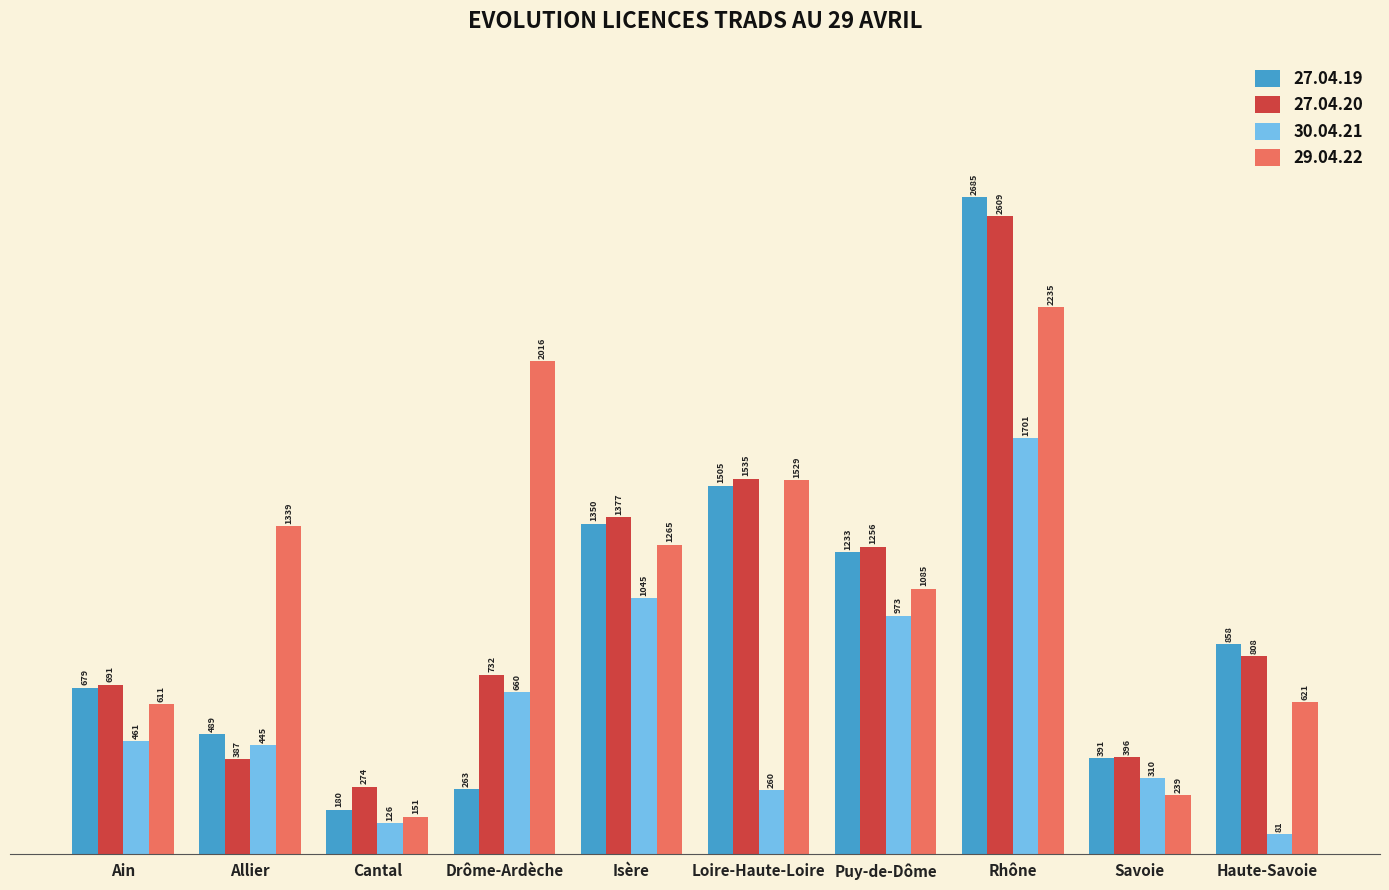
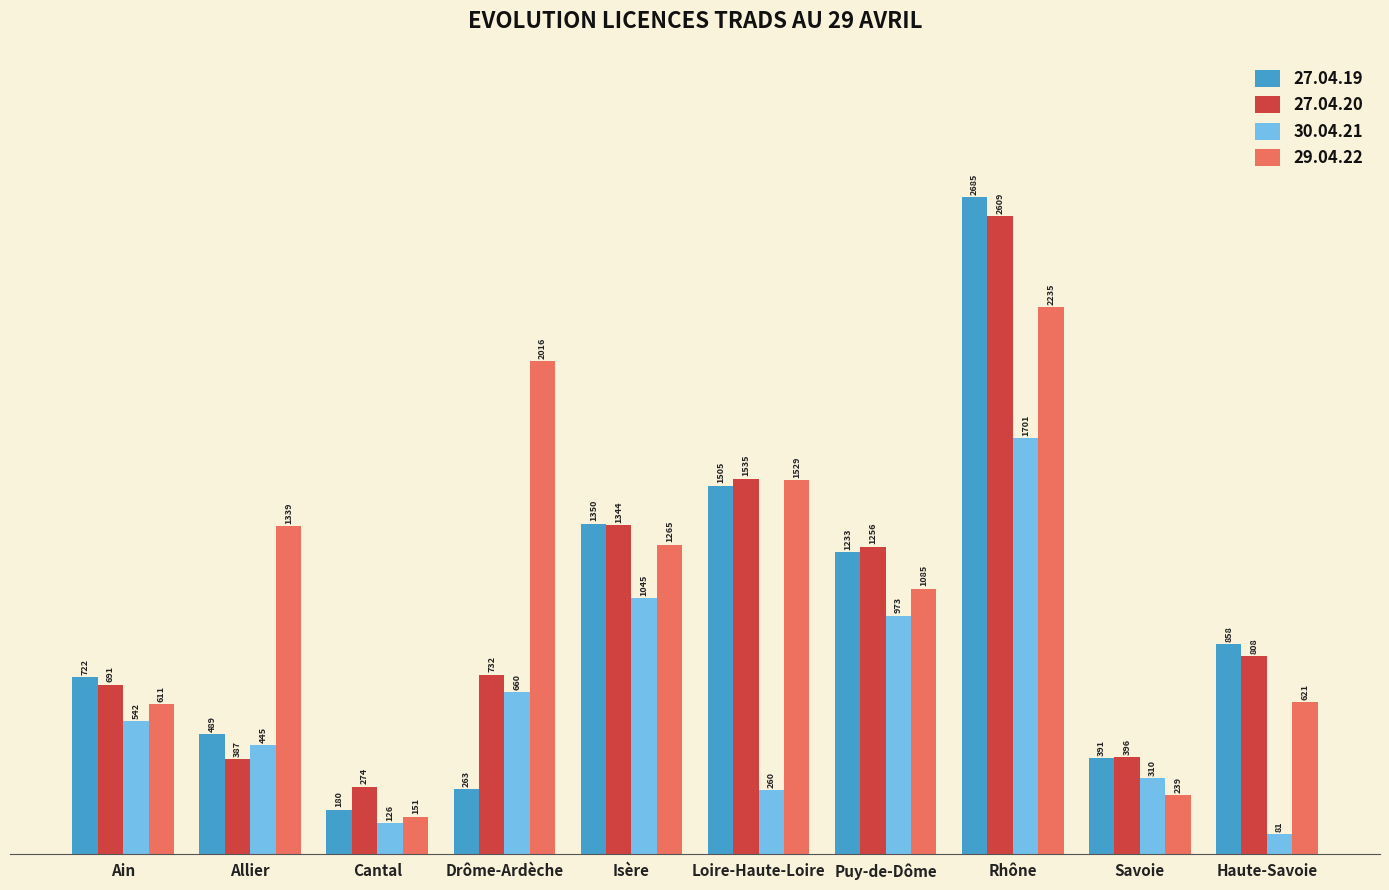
27.04.19, Ain: 679 -> 722
30.04.21, Ain: 461 -> 542
27.04.20, Isère: 1377 -> 1344
